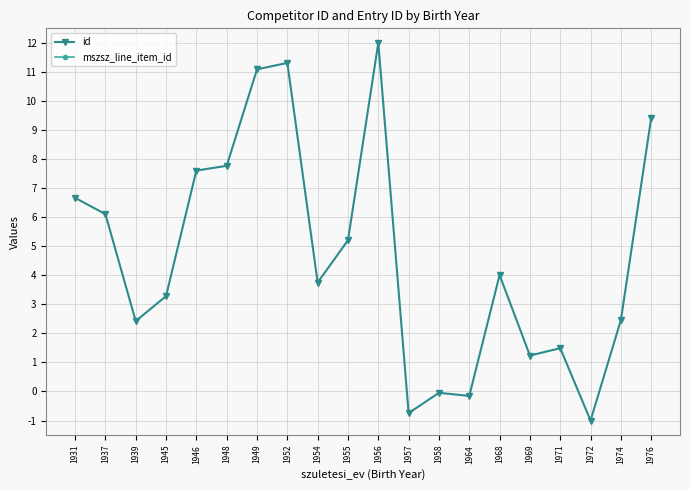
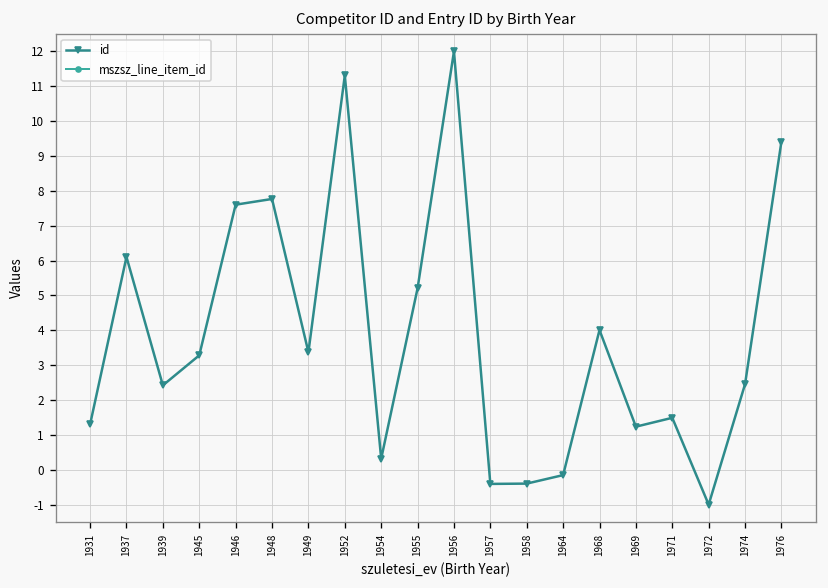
1931: 6.7 -> 1.3
1949: 11.1 -> 3.4
1954: 3.7 -> 0.3
1957: -0.7 -> -0.4
1958: 0.0 -> -0.4
